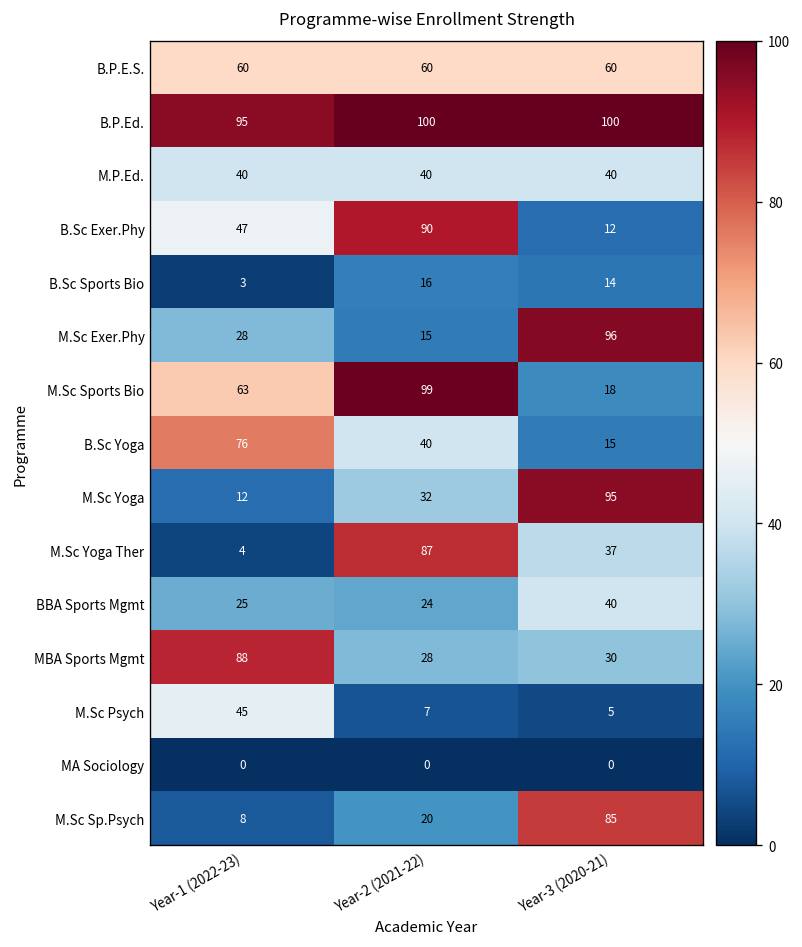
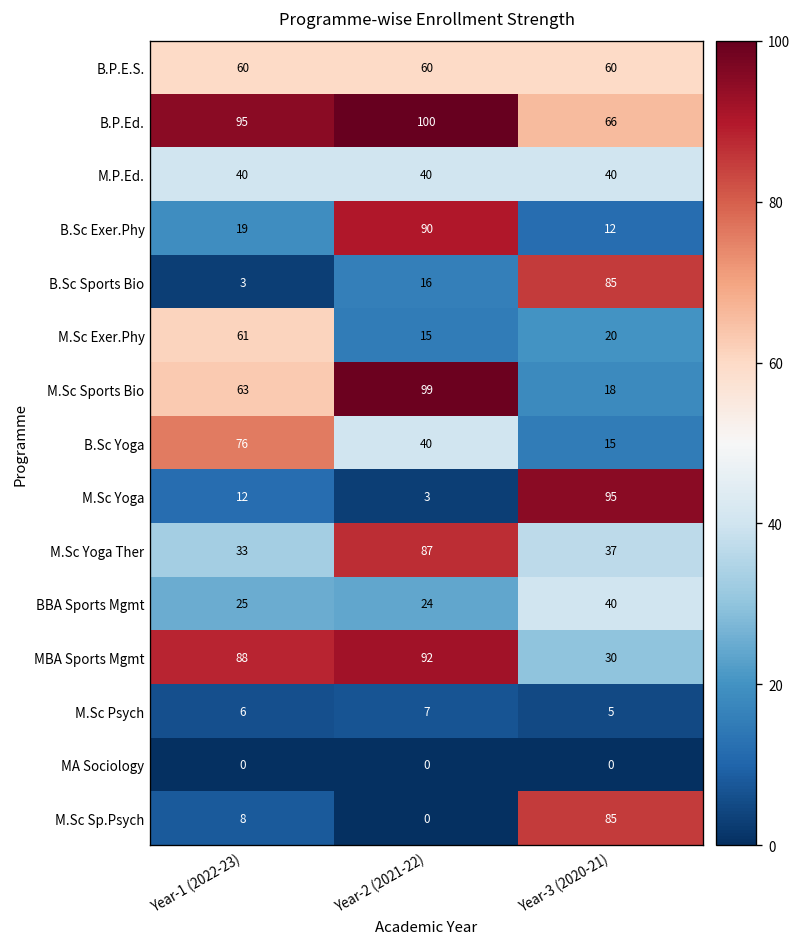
B.P.Ed., Year-3 (2020-21): 100 -> 66
B.Sc Exer.Phy, Year-1 (2022-23): 47 -> 19
B.Sc Sports Bio, Year-3 (2020-21): 14 -> 85
M.Sc Exer.Phy, Year-1 (2022-23): 28 -> 61
M.Sc Exer.Phy, Year-3 (2020-21): 96 -> 20
M.Sc Yoga, Year-2 (2021-22): 32 -> 3
M.Sc Yoga Ther, Year-1 (2022-23): 4 -> 33
MBA Sports Mgmt, Year-2 (2021-22): 28 -> 92
M.Sc Psych, Year-1 (2022-23): 45 -> 6
M.Sc Sp.Psych, Year-2 (2021-22): 20 -> 0
